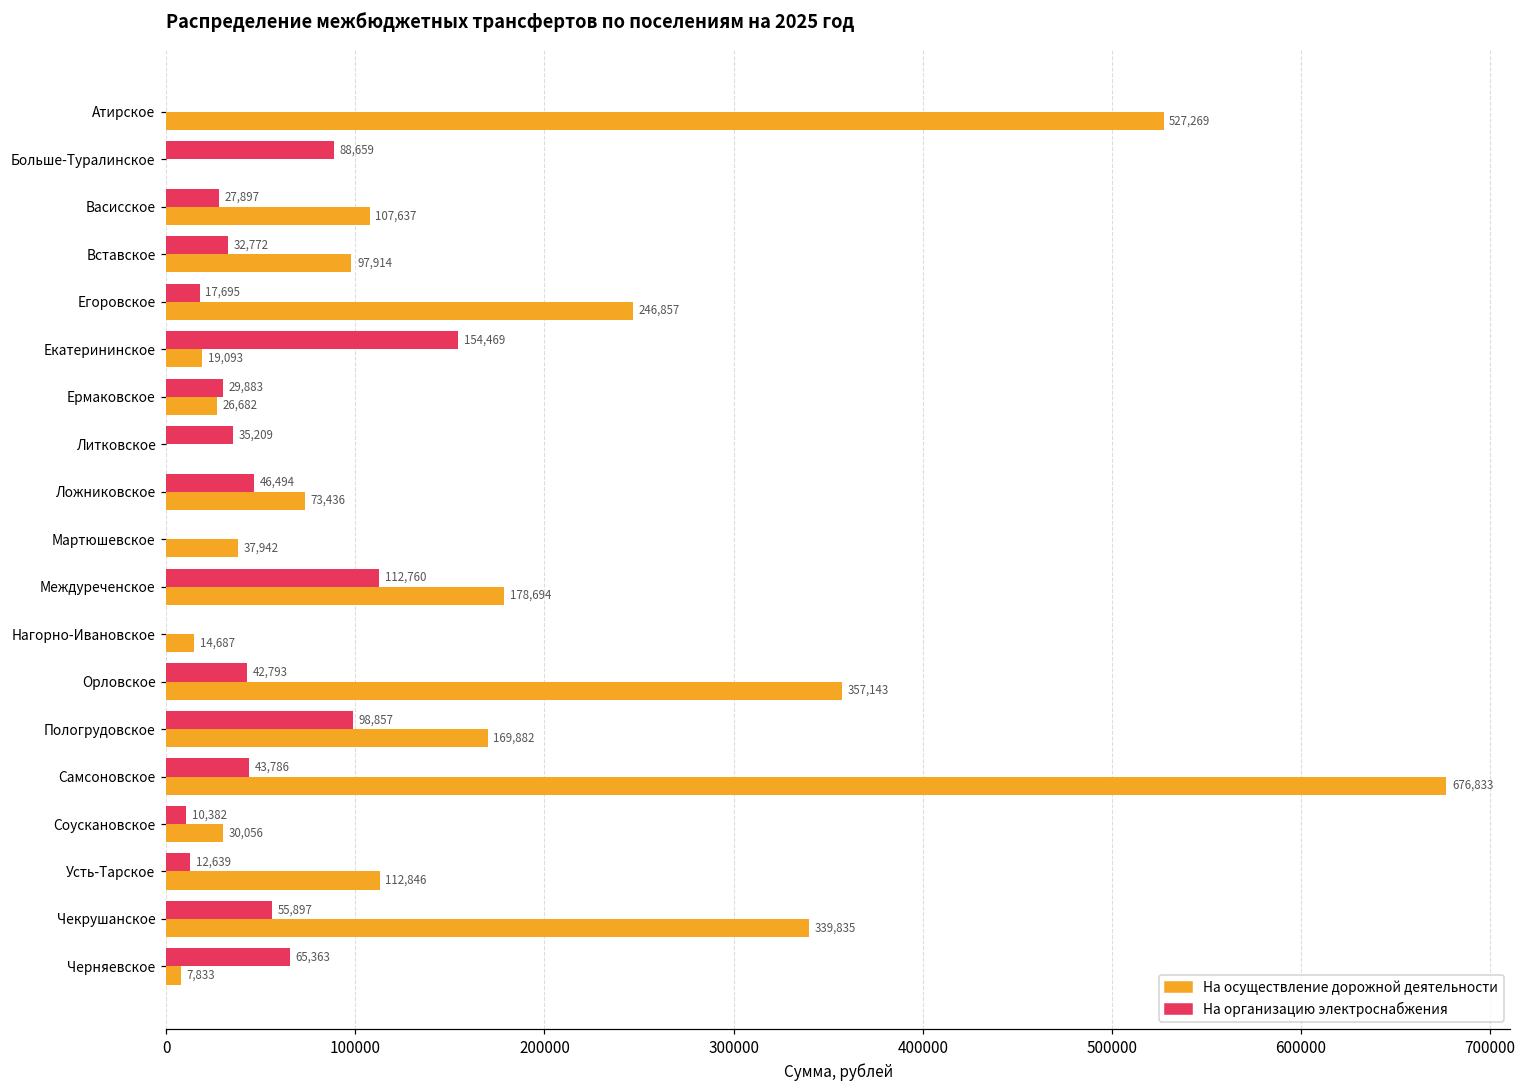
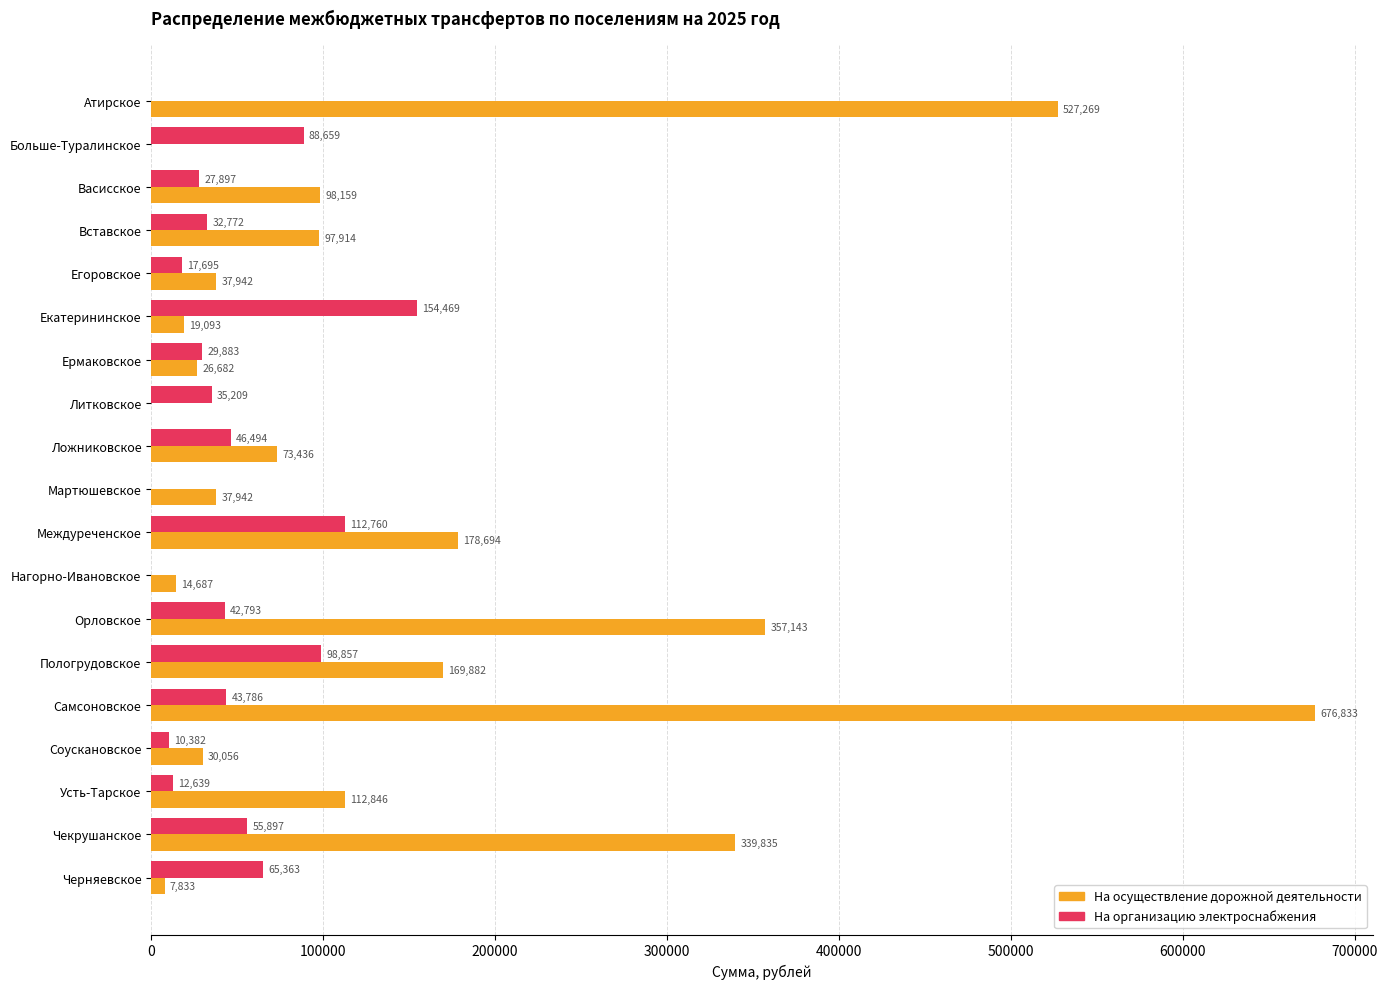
На осуществление дорожной деятельности, Васисское: 107,637 -> 98,159
На осуществление дорожной деятельности, Егоровское: 246,857 -> 37,942
